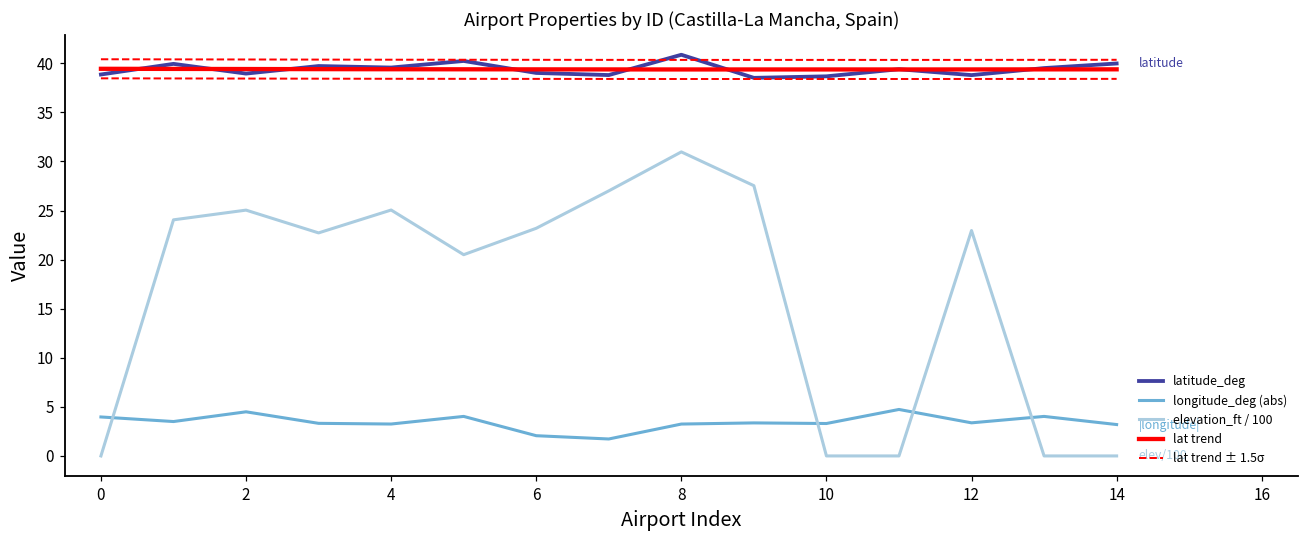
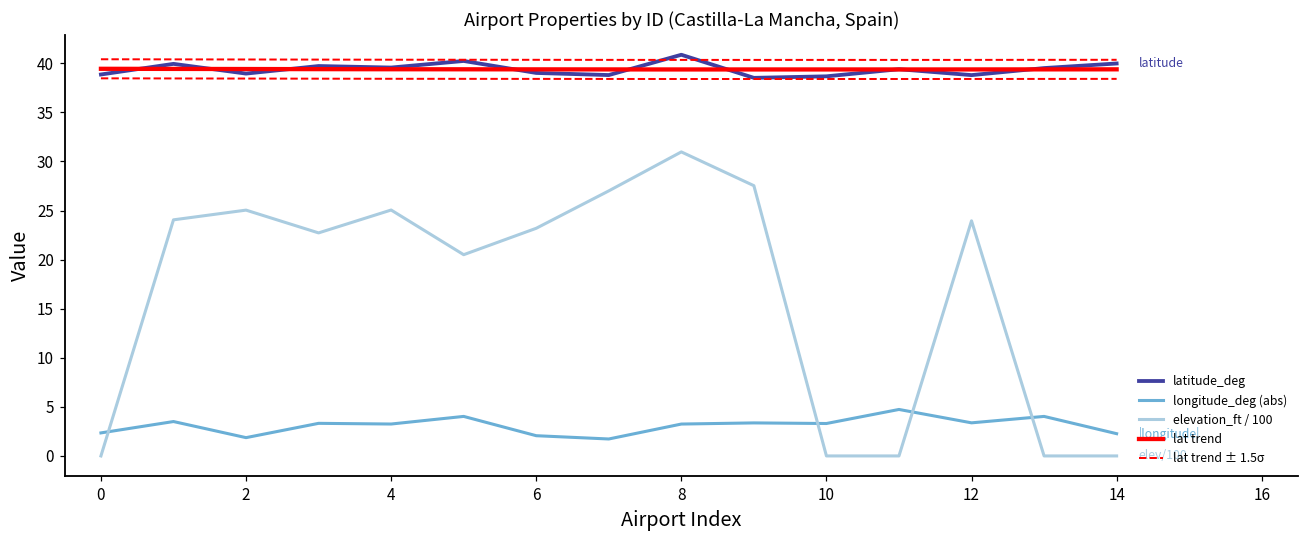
longitude_deg (abs), 0: 4 -> 2
longitude_deg (abs), 2: 4 -> 2
elevation_ft / 100, 12: 23 -> 24
longitude_deg (abs), 14: 3 -> 2
